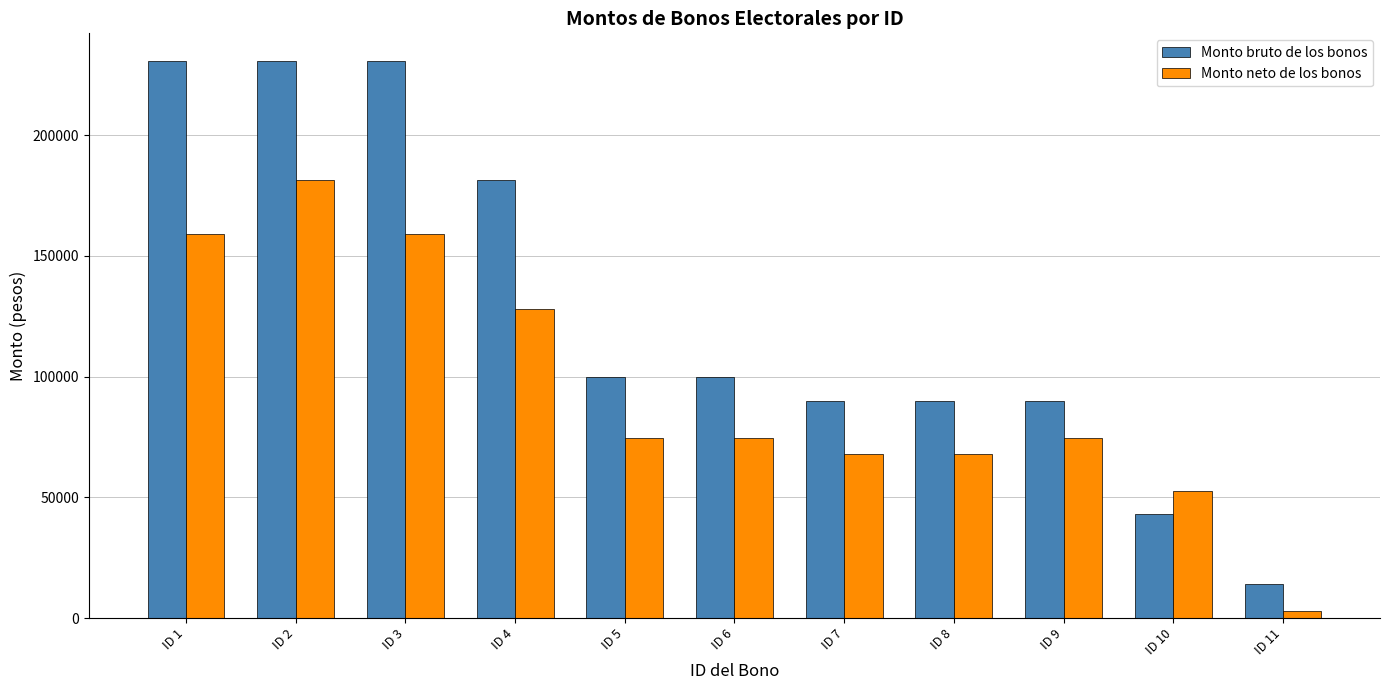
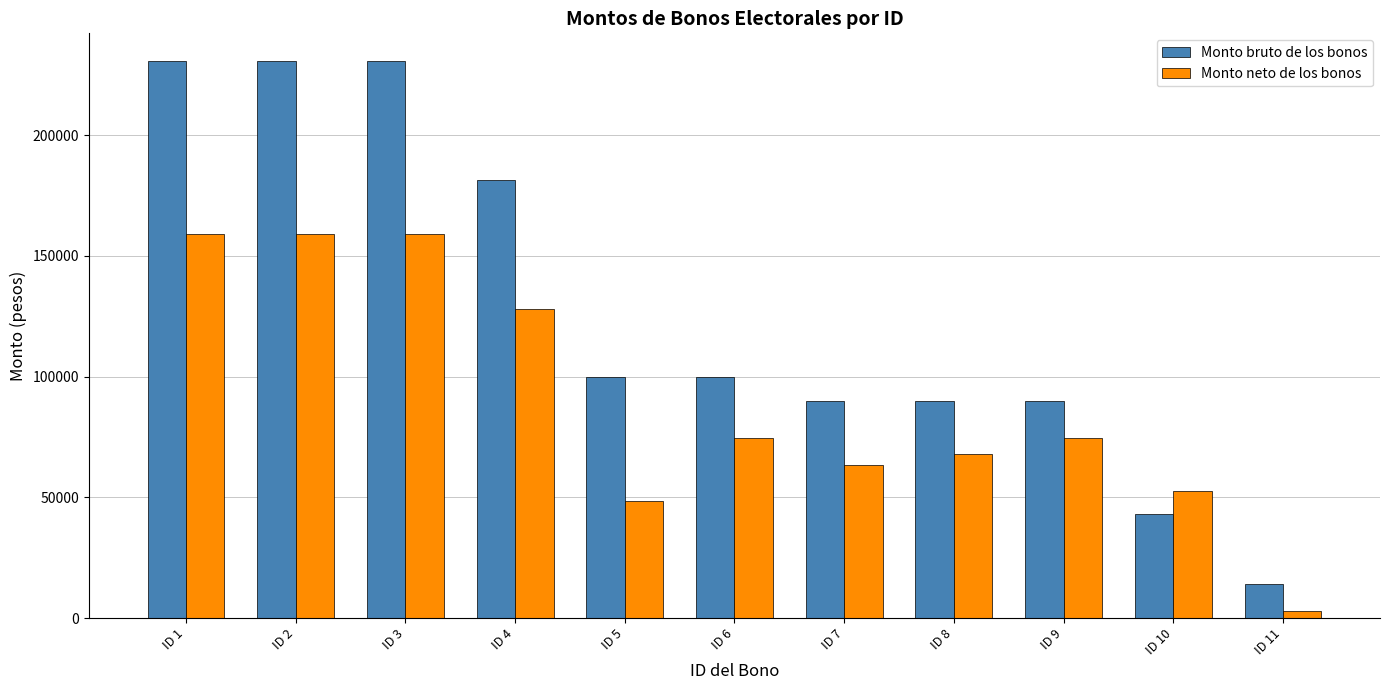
Monto neto de los bonos, ID 2: 181000 -> 159000
Monto neto de los bonos, ID 5: 74000 -> 48000
Monto neto de los bonos, ID 7: 68000 -> 63000
